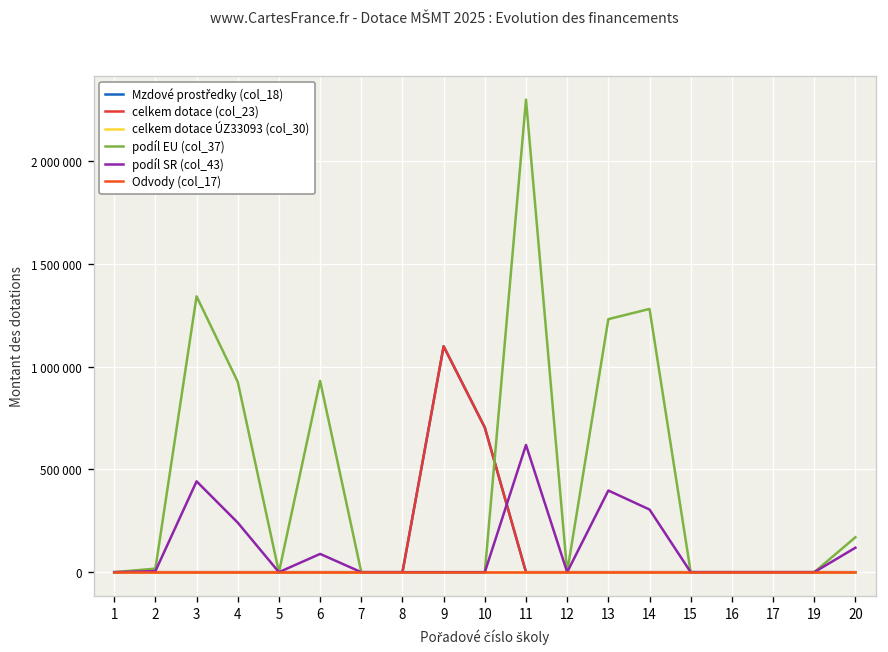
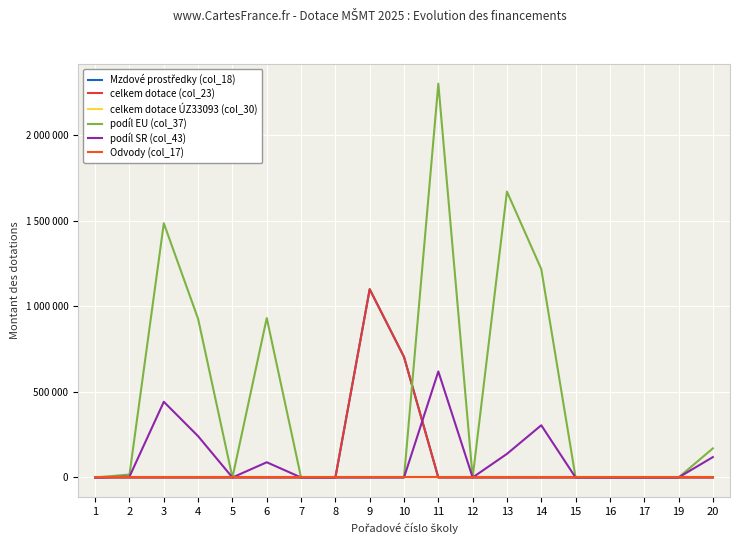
podíl EU (col_37), 3: 1340000 -> 1490000
podíl EU (col_37), 13: 1230000 -> 1670000
podíl SR (col_43), 13: 400000 -> 140000
podíl EU (col_37), 14: 1280000 -> 1220000
